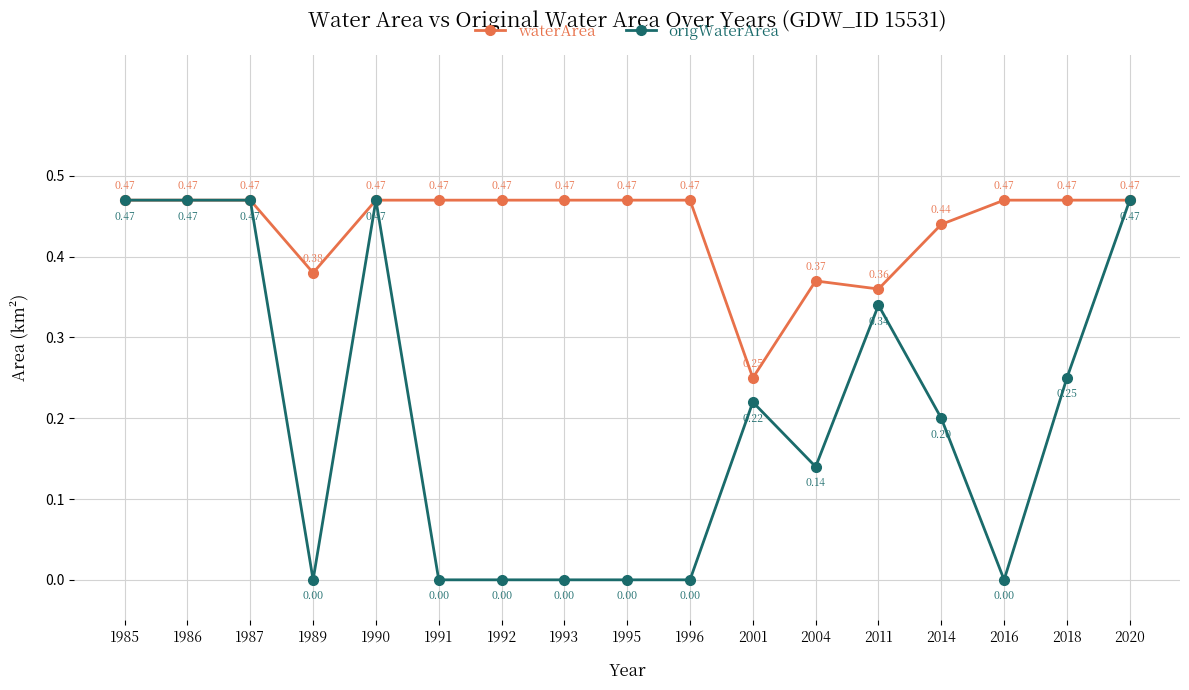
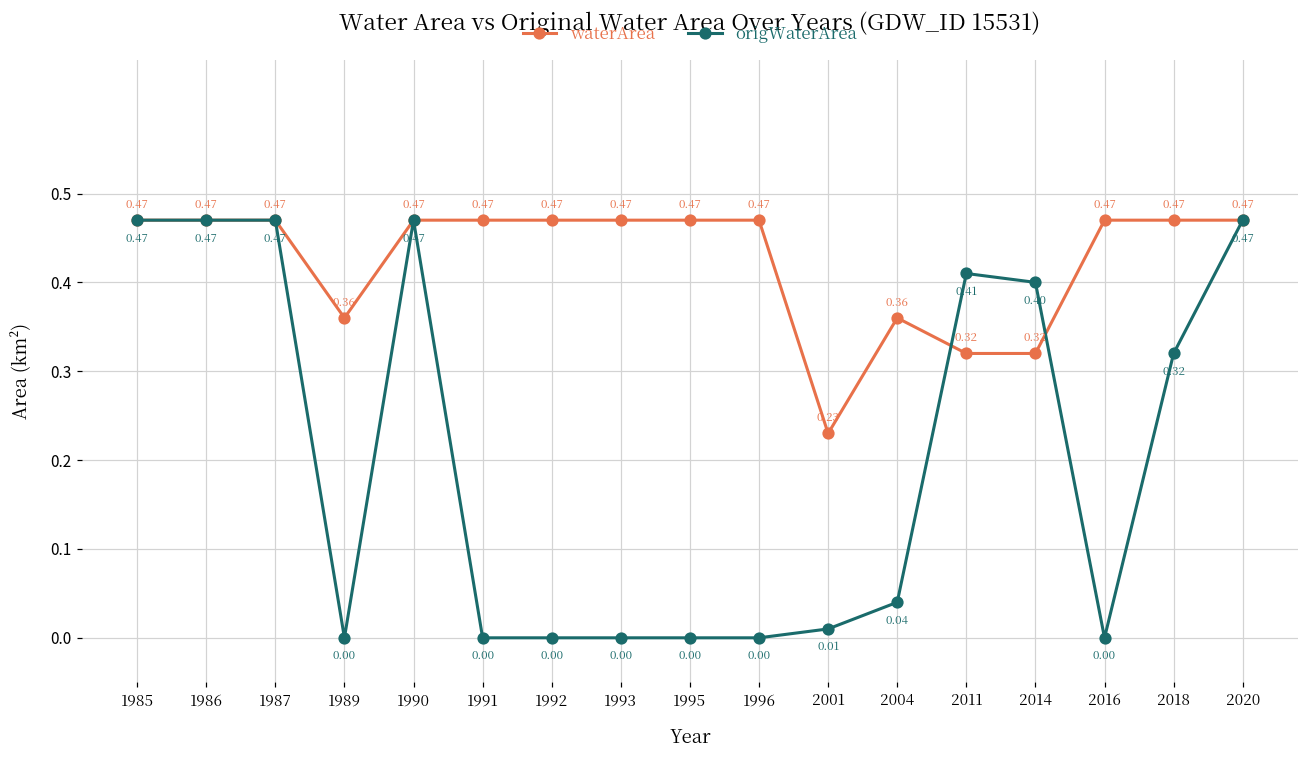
waterArea, 1989: 0.38 -> 0.36
waterArea, 2001: 0.25 -> 0.23
origWaterArea, 2001: 0.22 -> 0.01
waterArea, 2004: 0.37 -> 0.36
origWaterArea, 2004: 0.14 -> 0.04
waterArea, 2011: 0.36 -> 0.32
origWaterArea, 2011: 0.34 -> 0.41
waterArea, 2014: 0.44 -> 0.32
origWaterArea, 2014: 0.20 -> 0.40
origWaterArea, 2018: 0.25 -> 0.32
